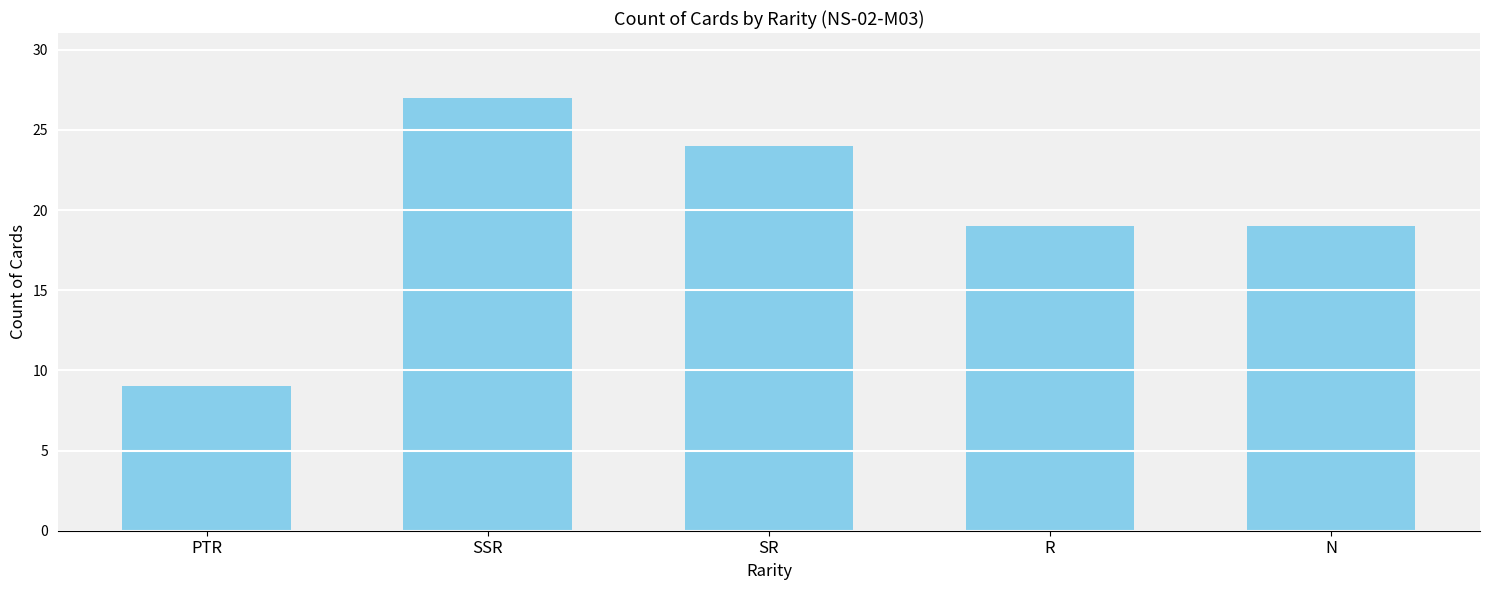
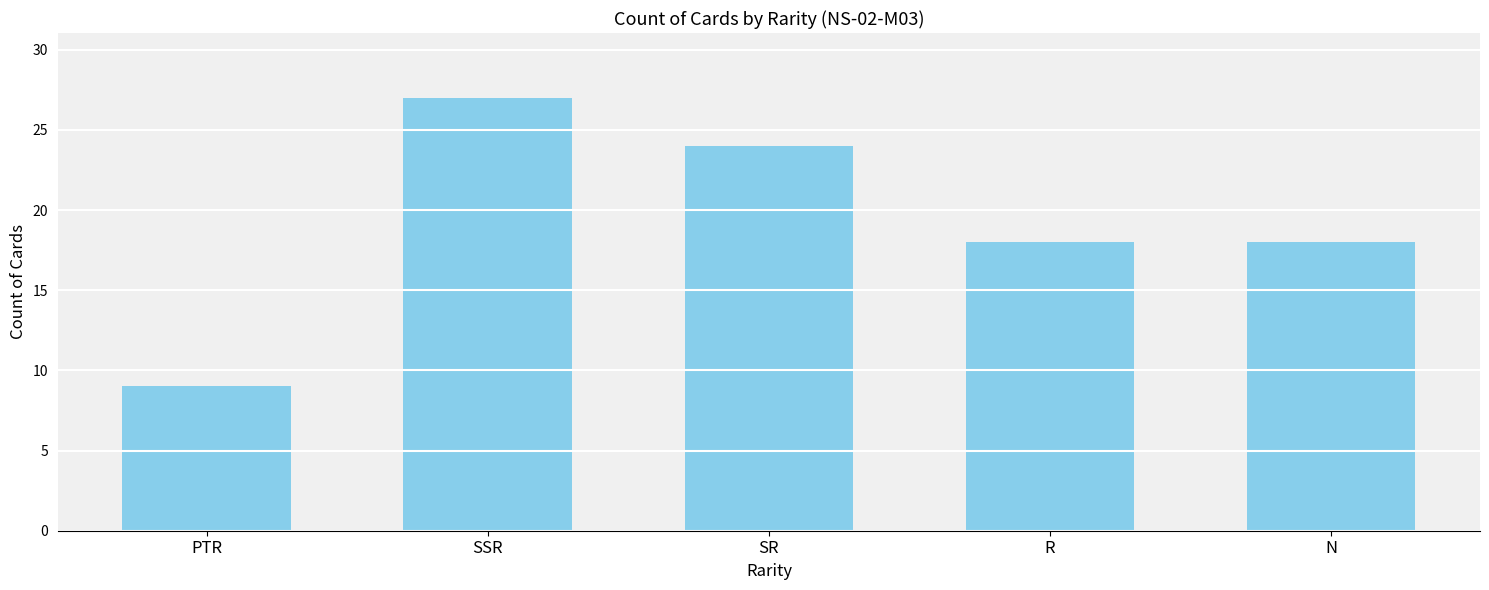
R: 19 -> 18
N: 19 -> 18
